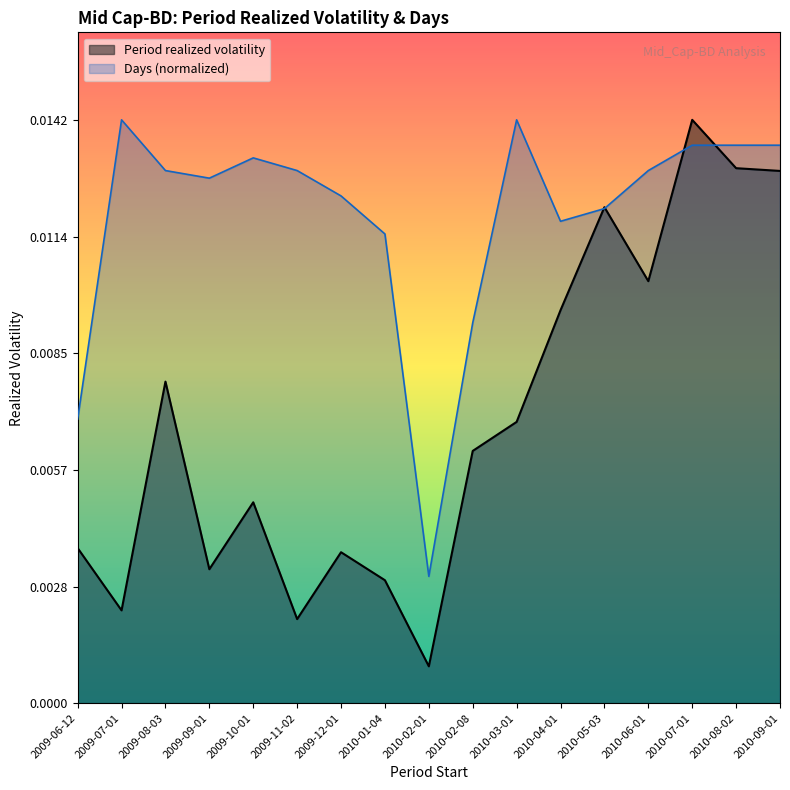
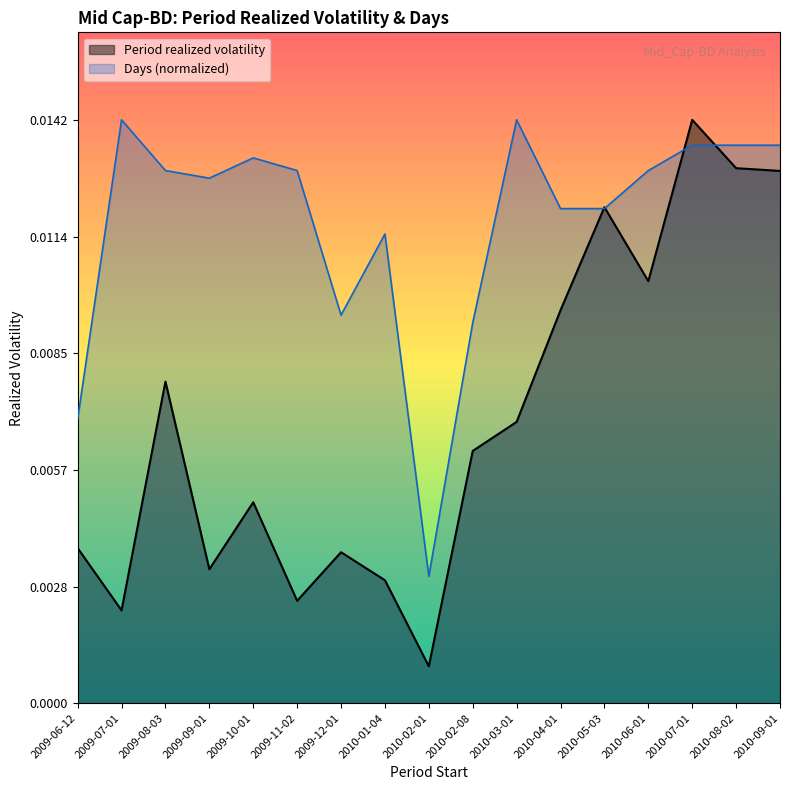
Period realized volatility, 2009-11-02: 0.0020 -> 0.0025
Days (normalized), 2009-12-01: 0.0124 -> 0.0095
Days (normalized), 2010-04-01: 0.0117 -> 0.0121
